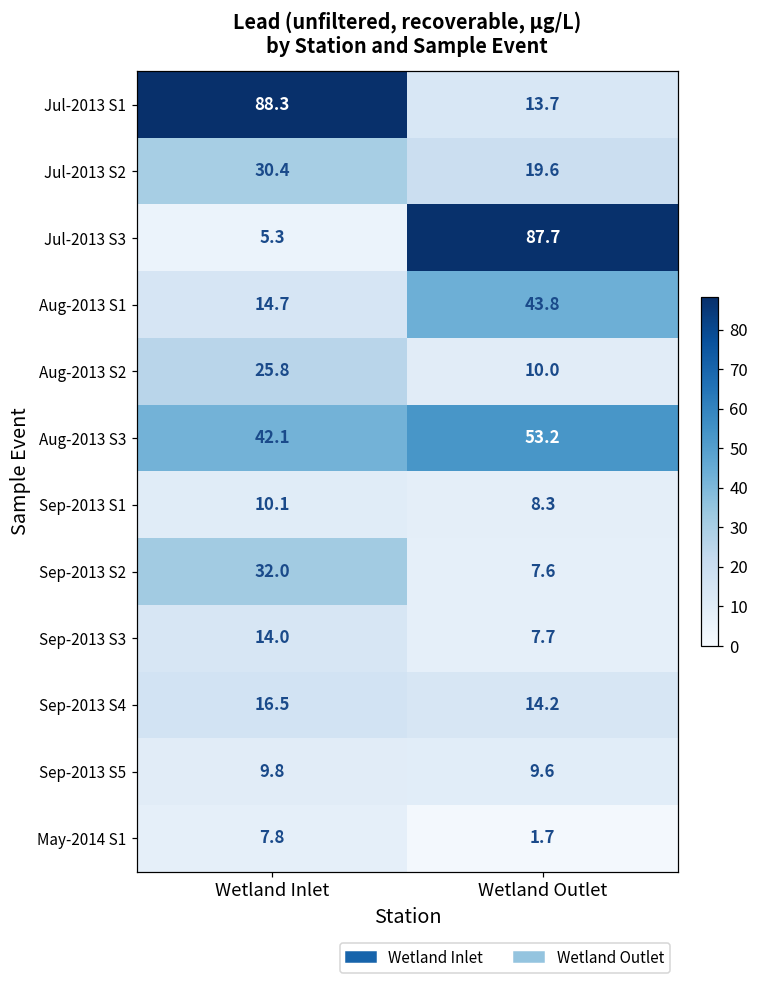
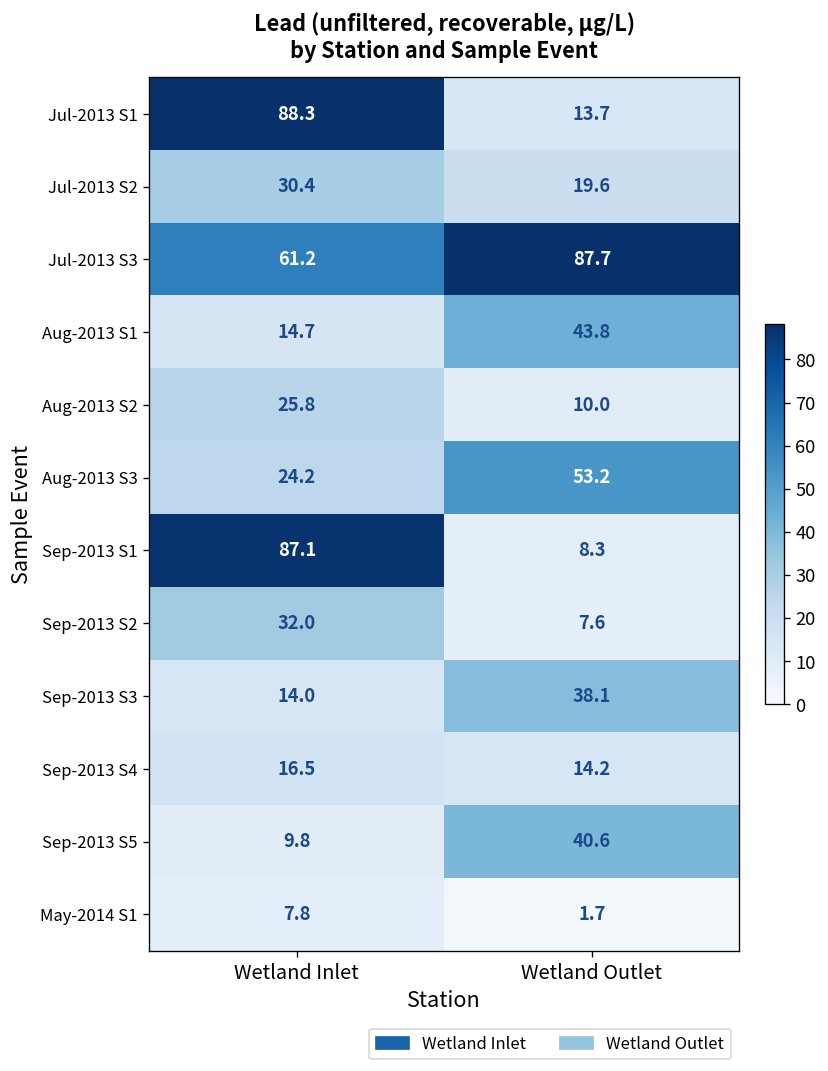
Jul-2013 S3, Wetland Inlet: 5.3 -> 61.2
Aug-2013 S3, Wetland Inlet: 42.1 -> 24.2
Sep-2013 S1, Wetland Inlet: 10.1 -> 87.1
Sep-2013 S3, Wetland Outlet: 7.7 -> 38.1
Sep-2013 S5, Wetland Outlet: 9.6 -> 40.6
